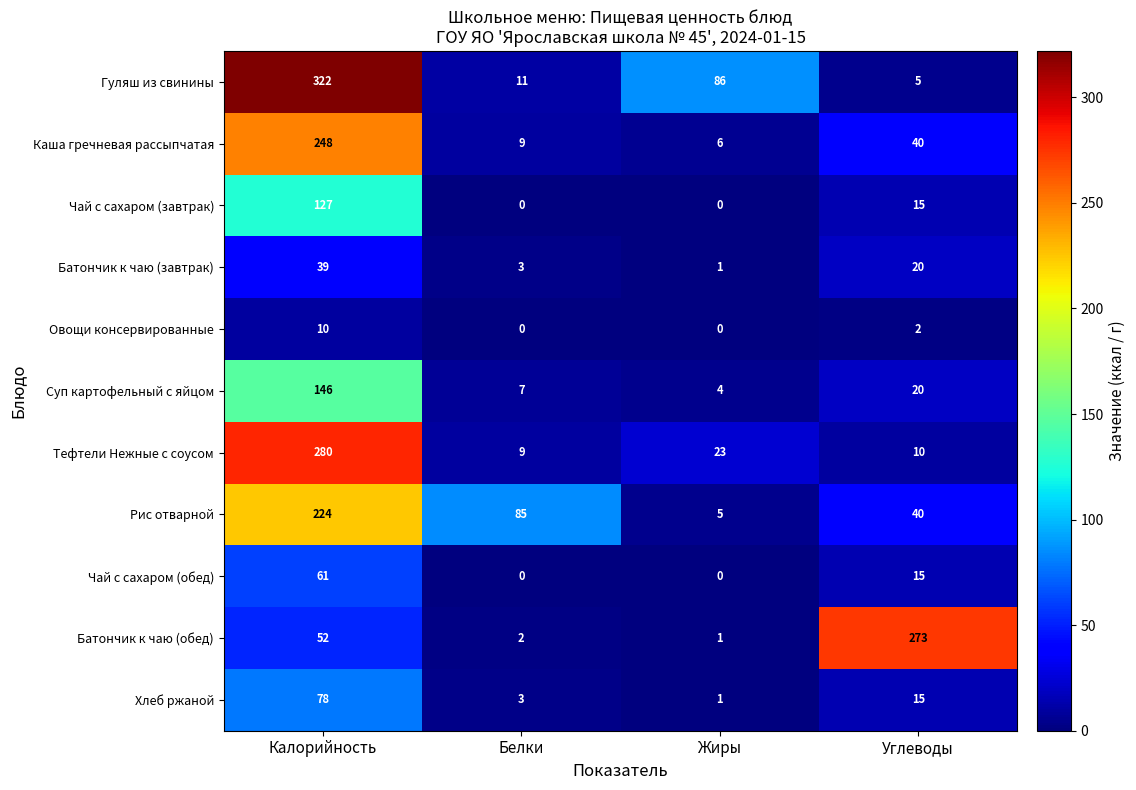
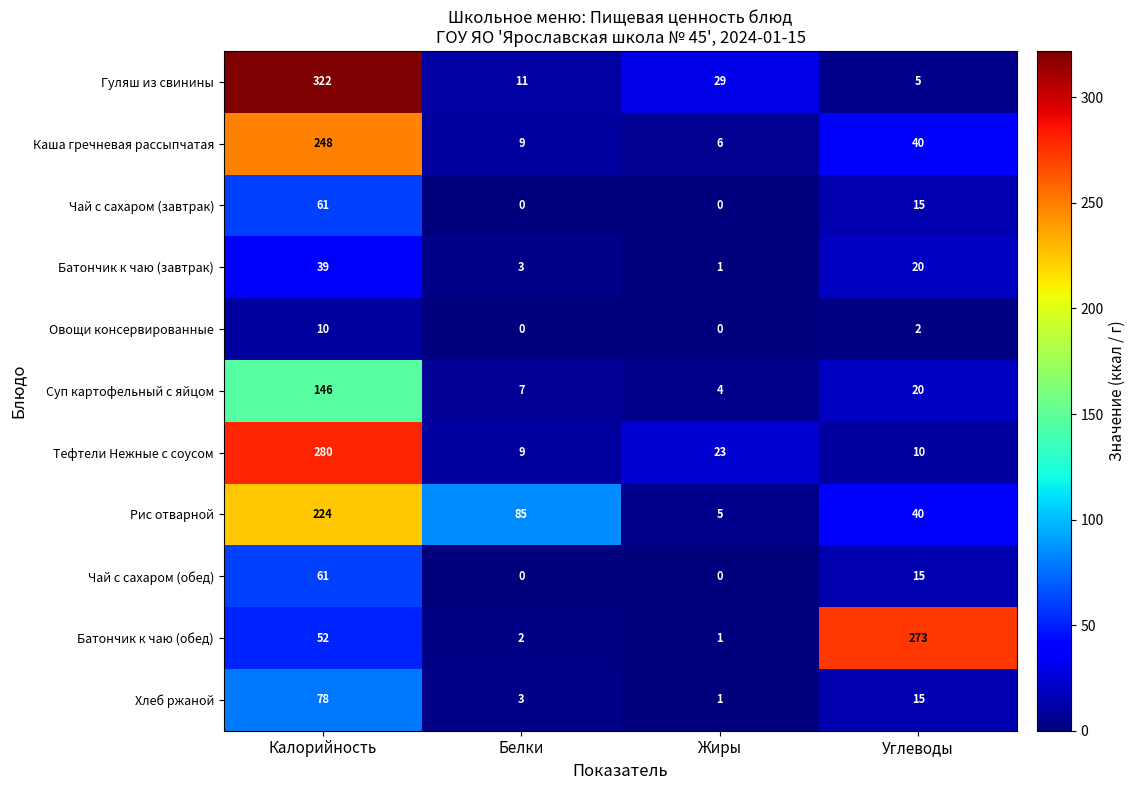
Гуляш из свинины, Жиры: 86 -> 29
Чай с сахаром (завтрак), Калорийность: 127 -> 61
